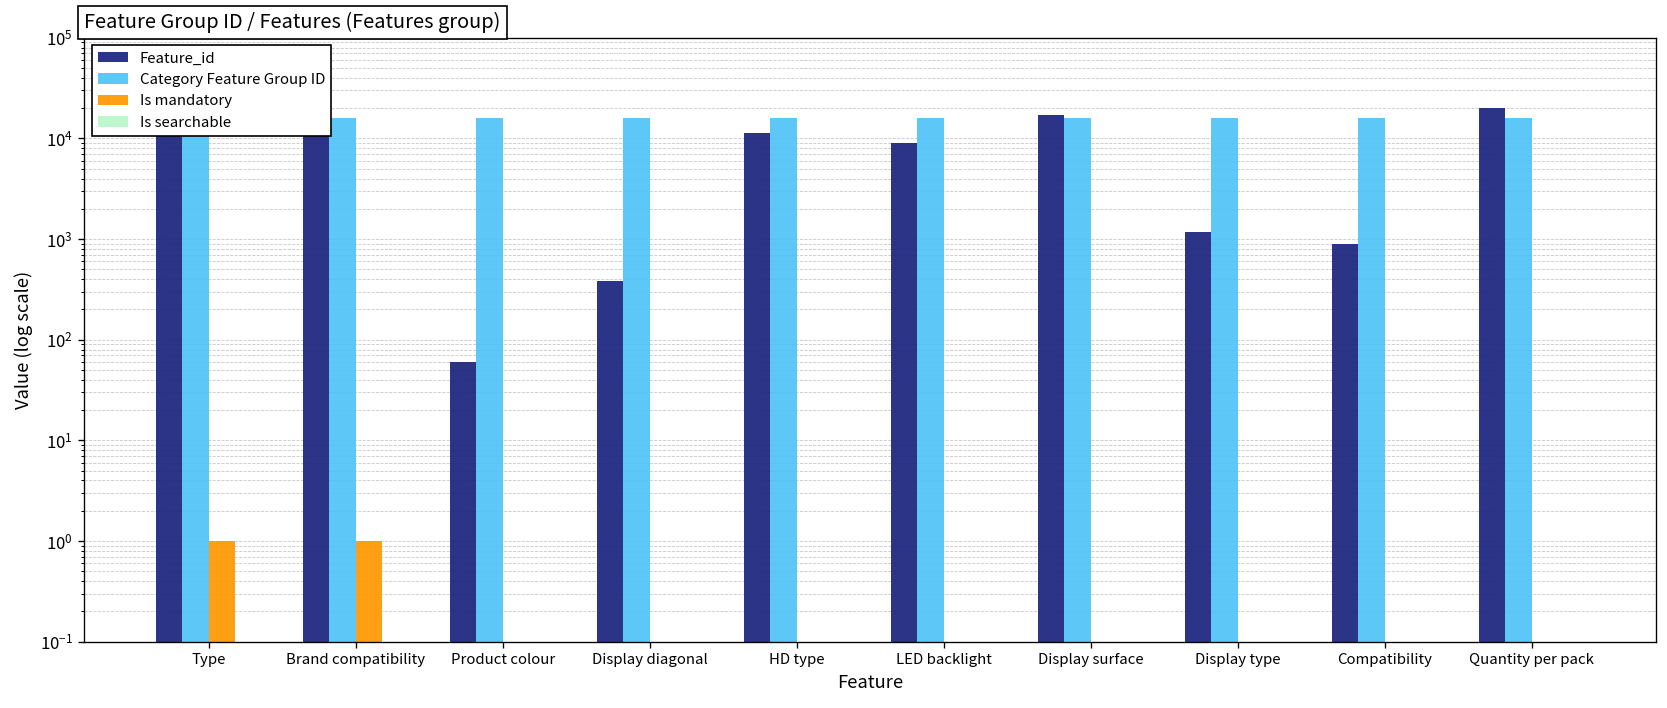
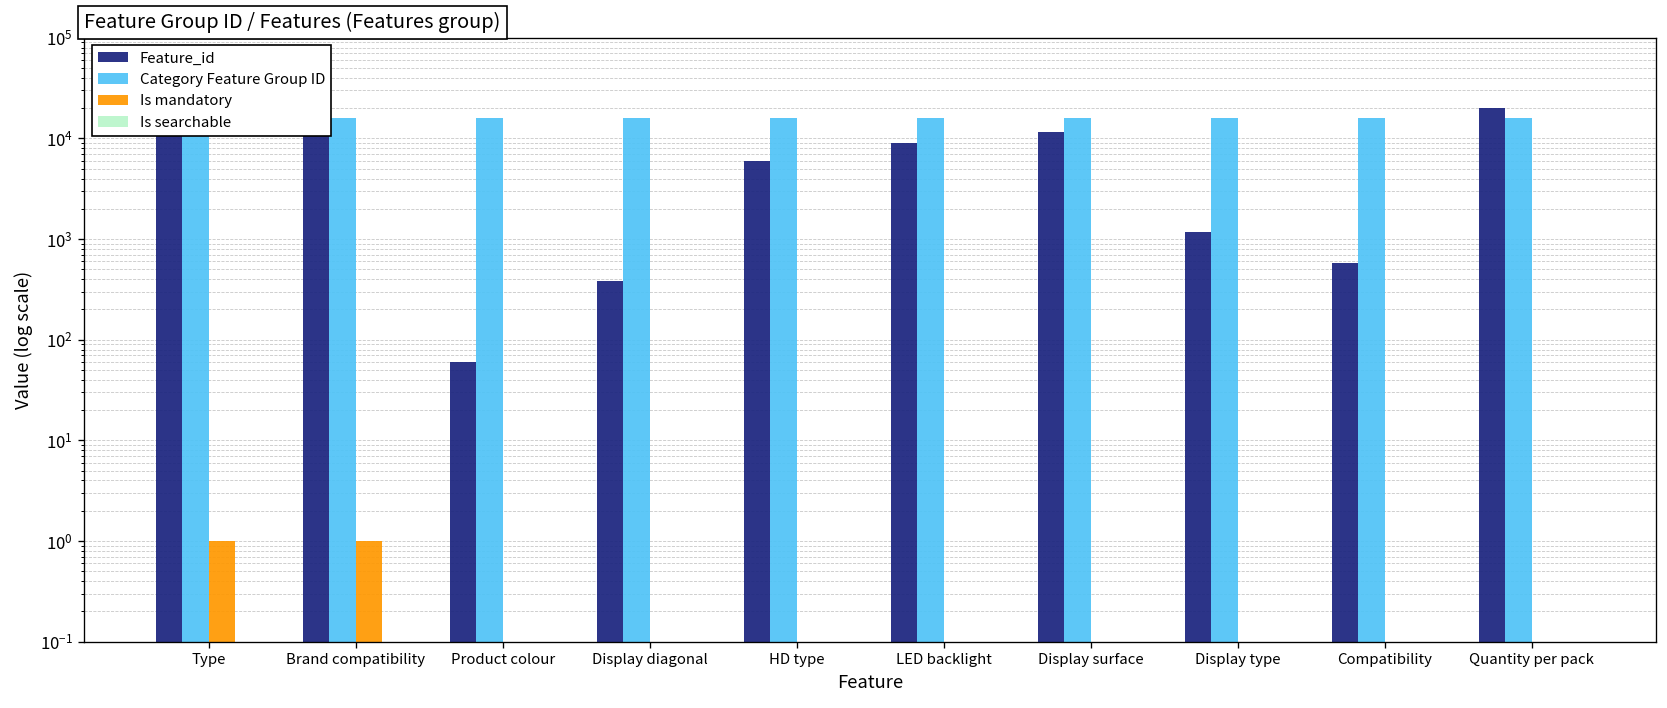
Feature_id, HD type: 11000 -> 6000
Feature_id, Display surface: 17000 -> 12000
Feature_id, Compatibility: 900 -> 600
